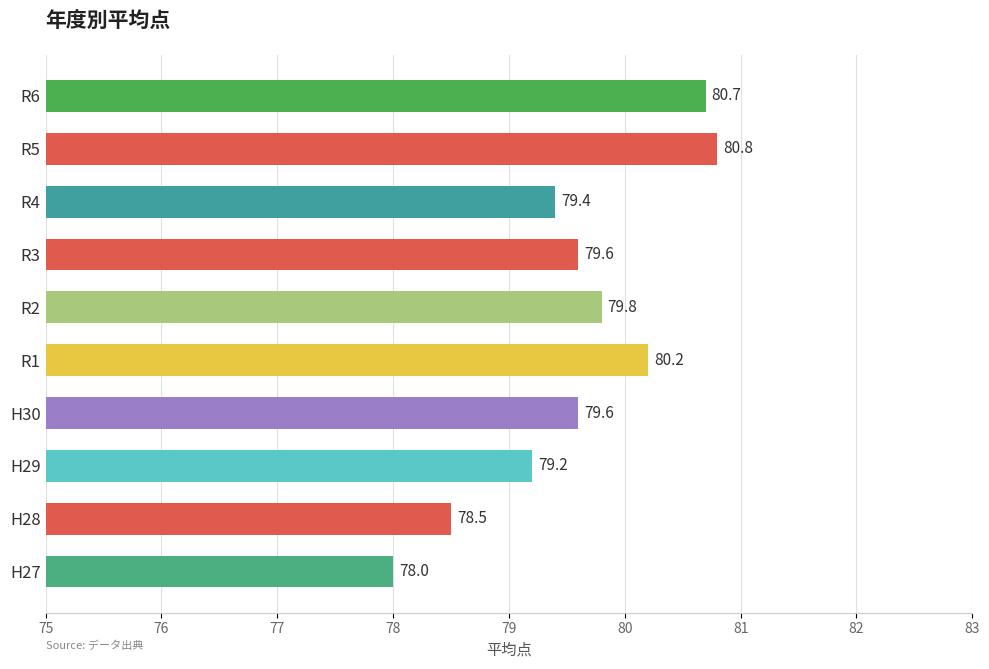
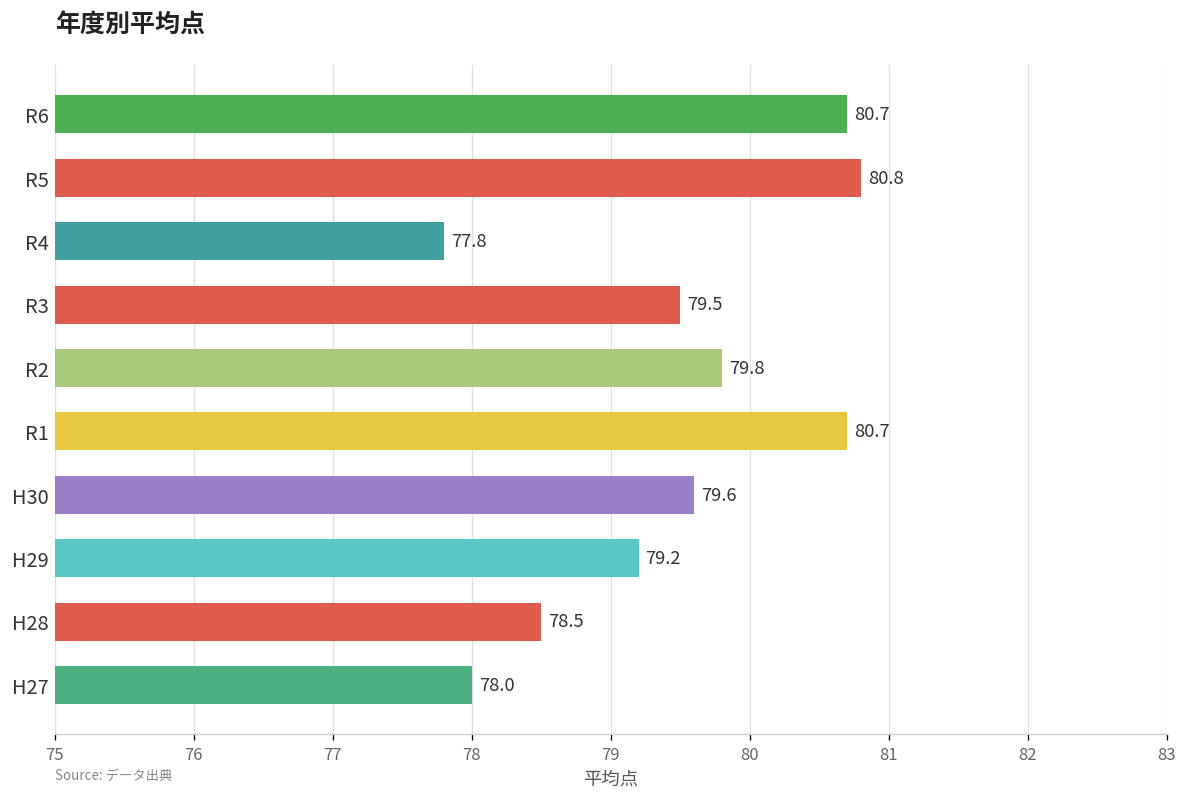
R4: 79.4 -> 77.8
R3: 79.6 -> 79.5
R1: 80.2 -> 80.7
